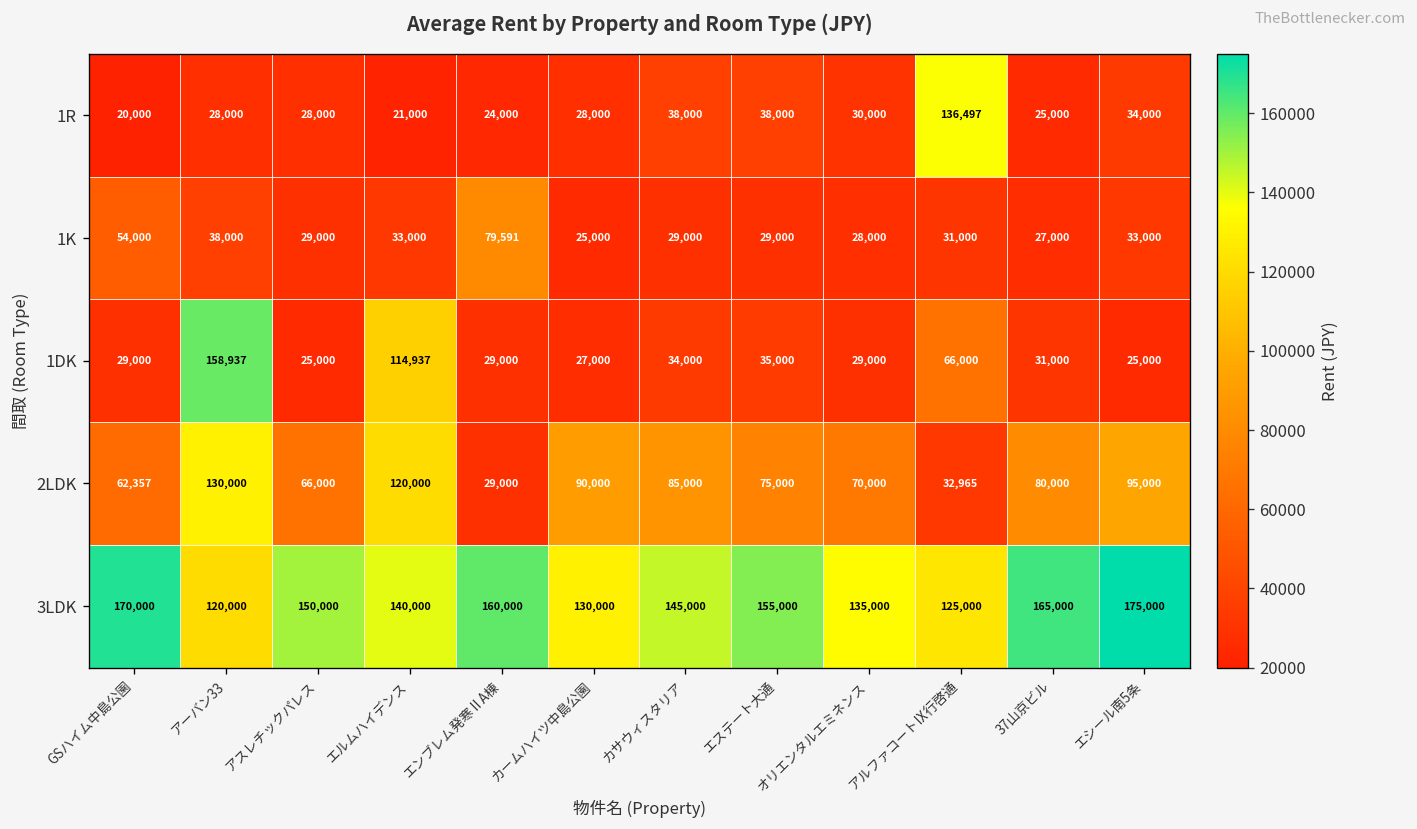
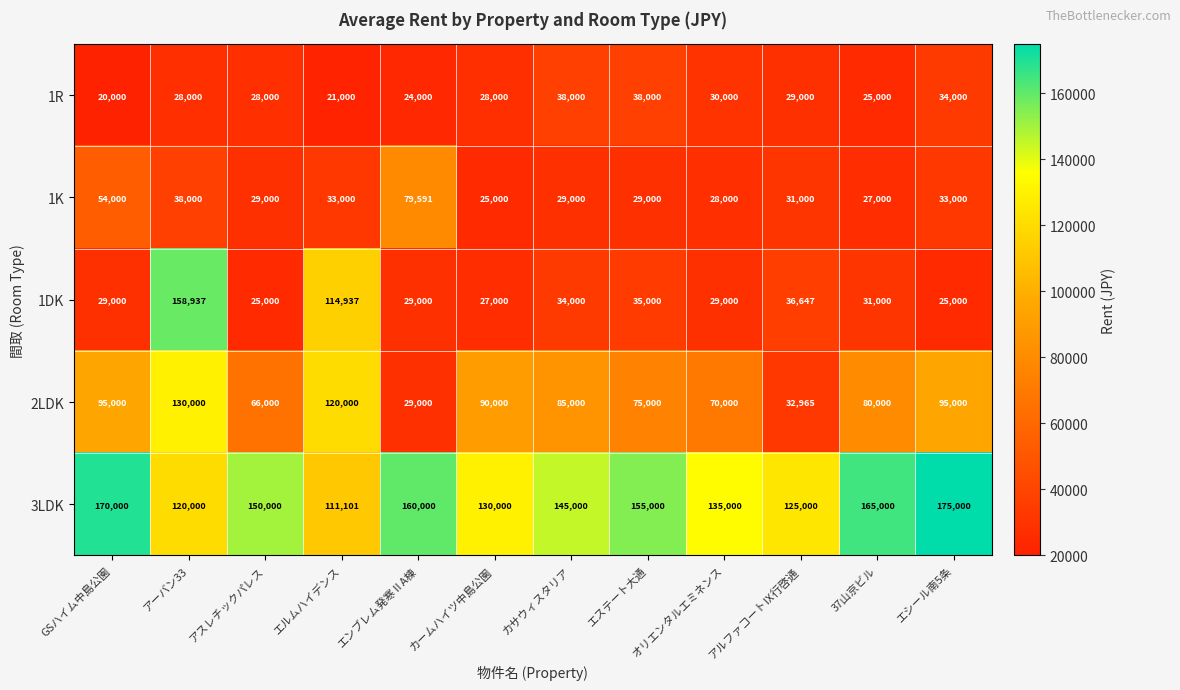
1R, アルファコートⅨ行啓通: 136,497 -> 29,000
1DK, アルファコートⅨ行啓通: 66,000 -> 36,647
2LDK, GSハイム中島公園: 62,357 -> 95,000
3LDK, エルムハイデンス: 140,000 -> 111,101
